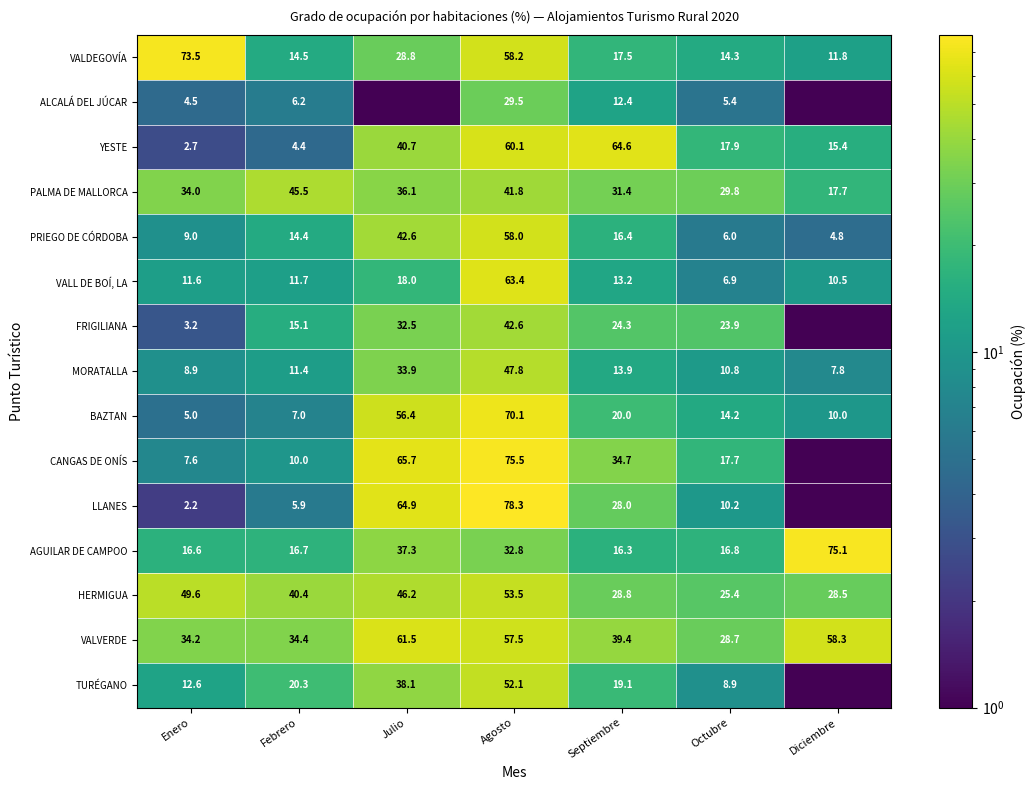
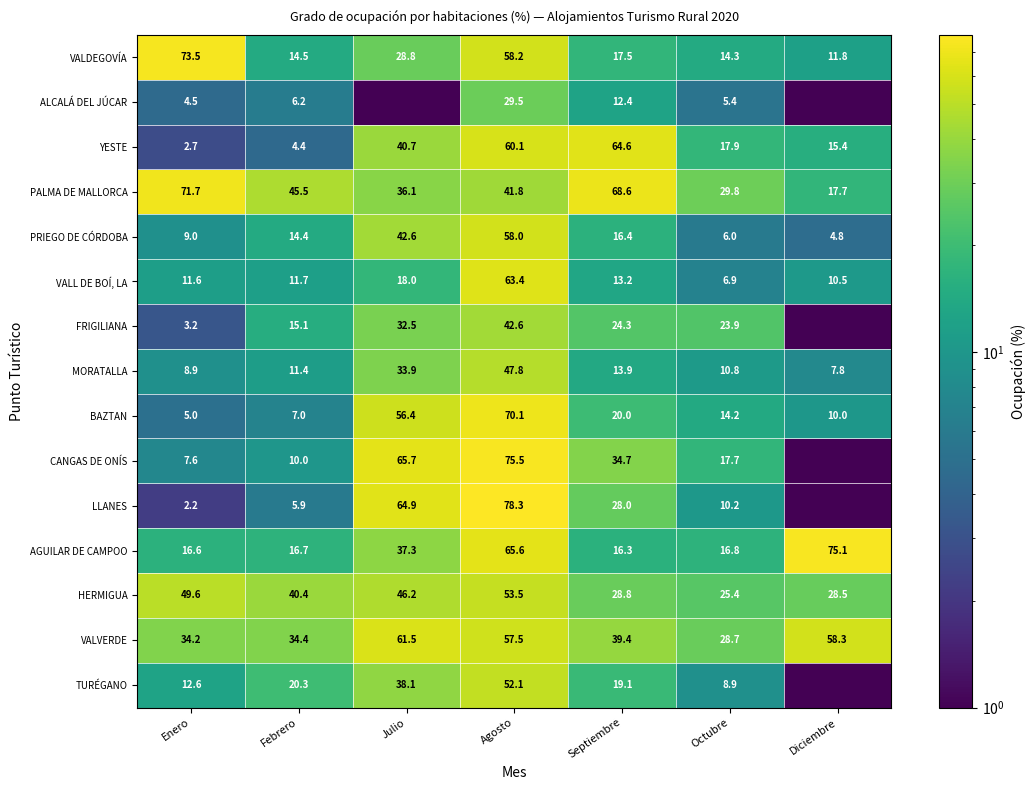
PALMA DE MALLORCA, Enero: 34.0 -> 71.7
PALMA DE MALLORCA, Septiembre: 31.4 -> 68.6
AGUILAR DE CAMPOO, Agosto: 32.8 -> 65.6
